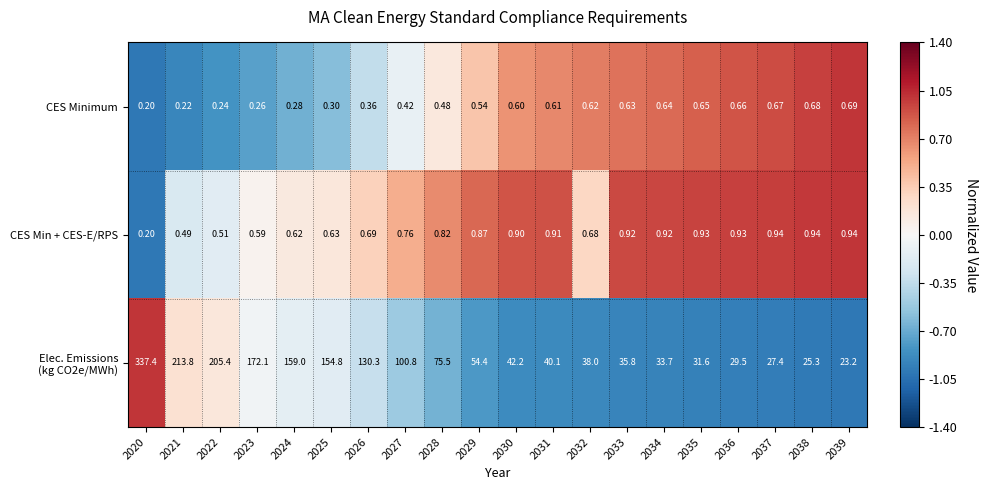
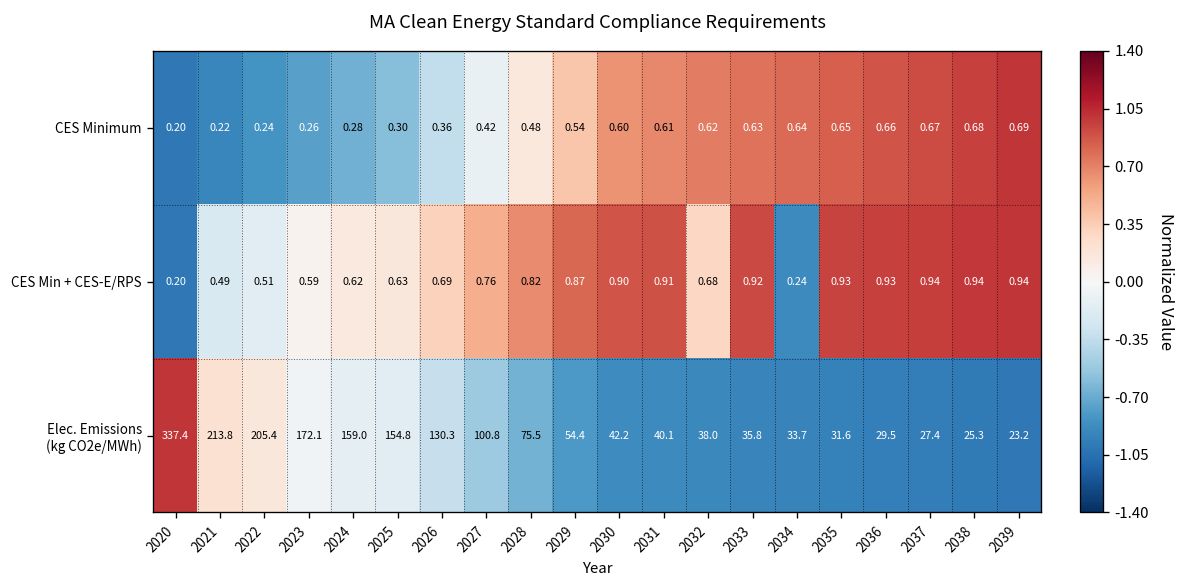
CES Min + CES-E/RPS, 2034: 0.92 -> 0.24
